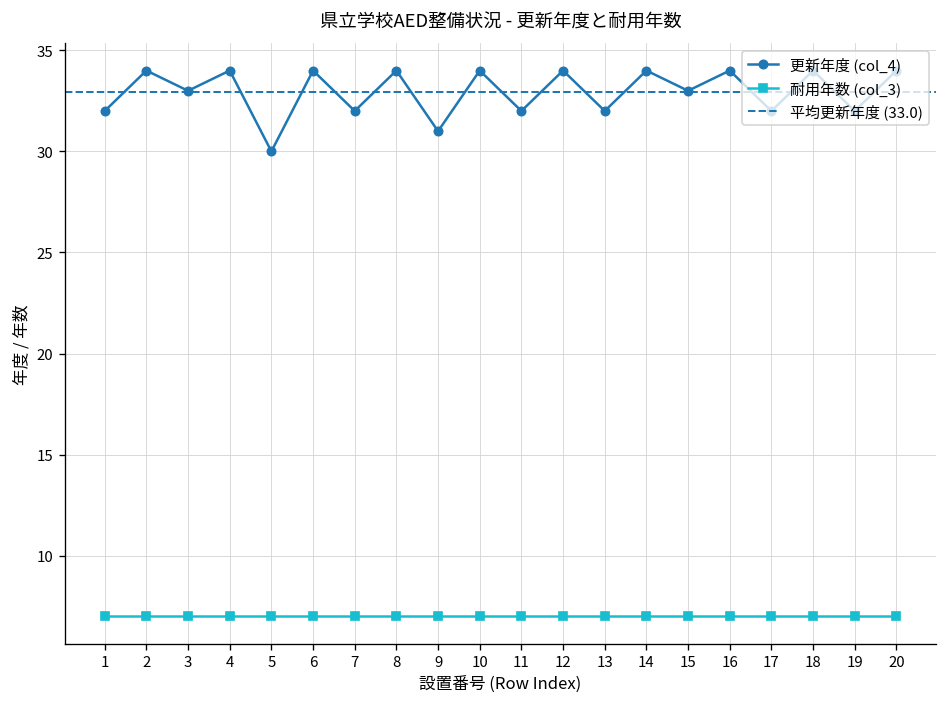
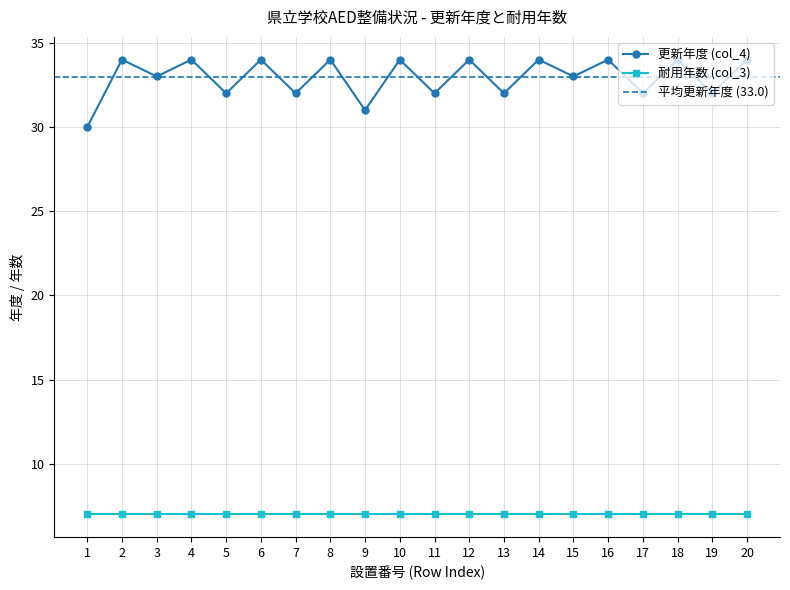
更新年度 (col_4), 1: 32 -> 30
更新年度 (col_4), 5: 30 -> 32
